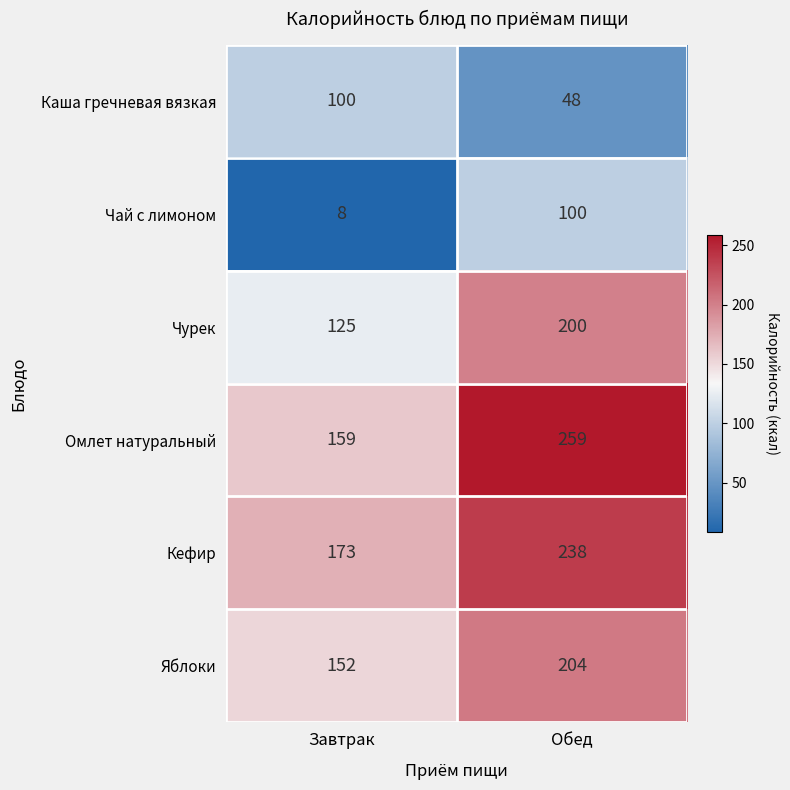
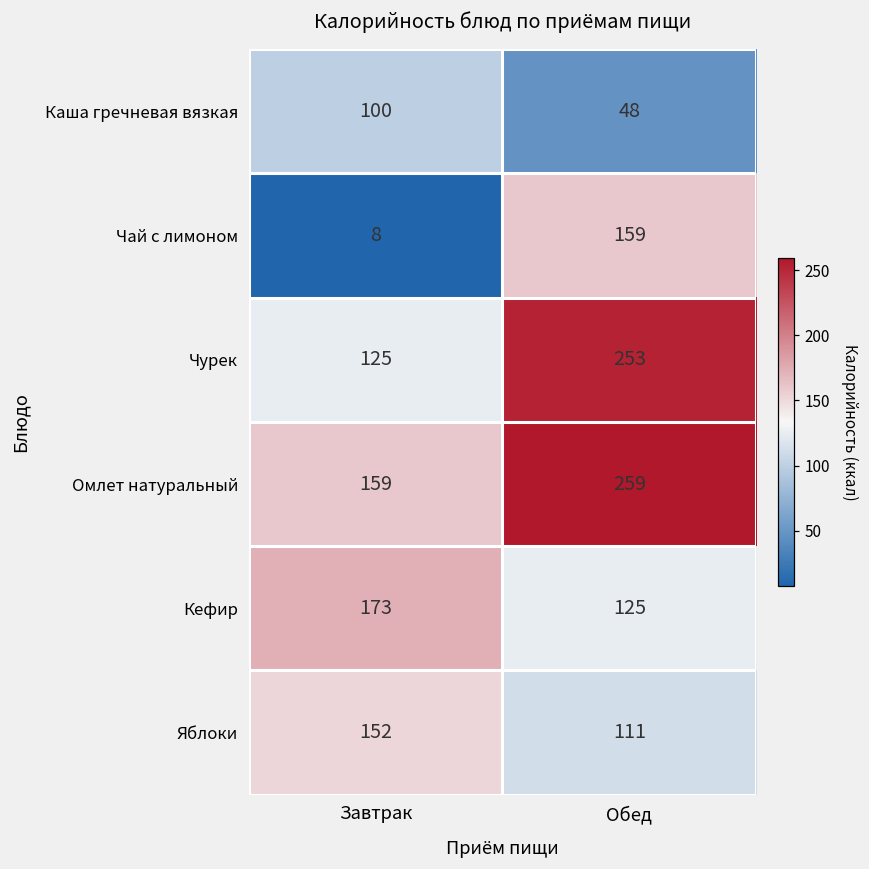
Чай с лимоном, Обед: 100 -> 159
Чурек, Обед: 200 -> 253
Кефир, Обед: 238 -> 125
Яблоки, Обед: 204 -> 111
